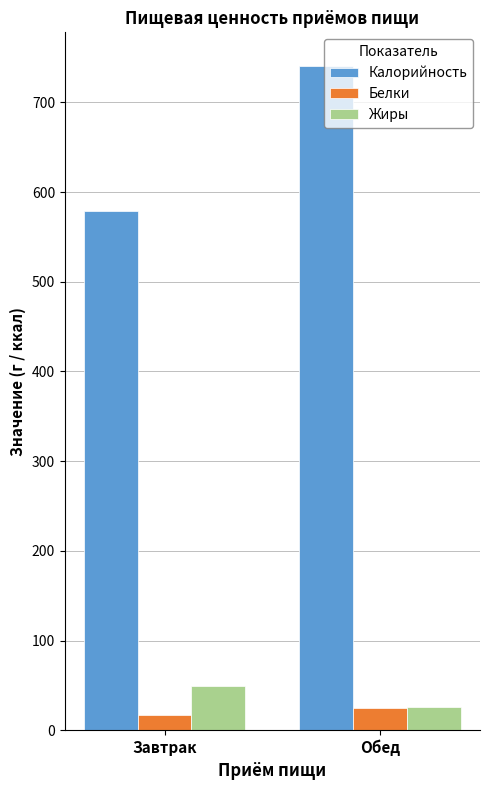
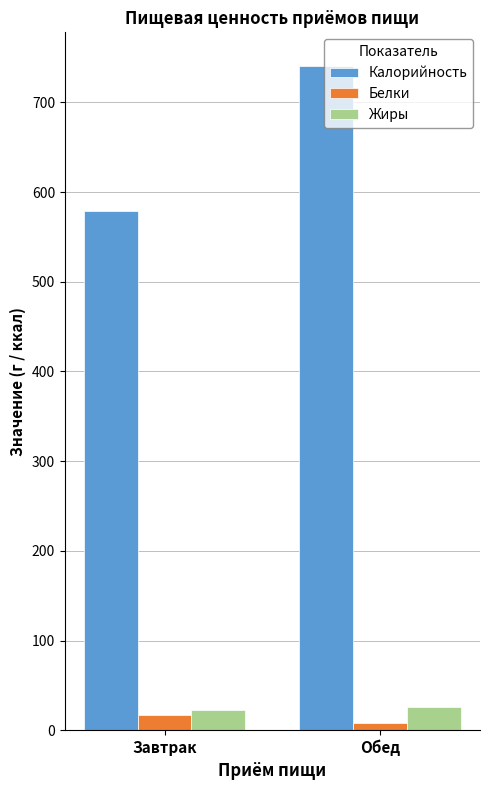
Жиры, Завтрак: 50 -> 20
Белки, Обед: 20 -> 10
